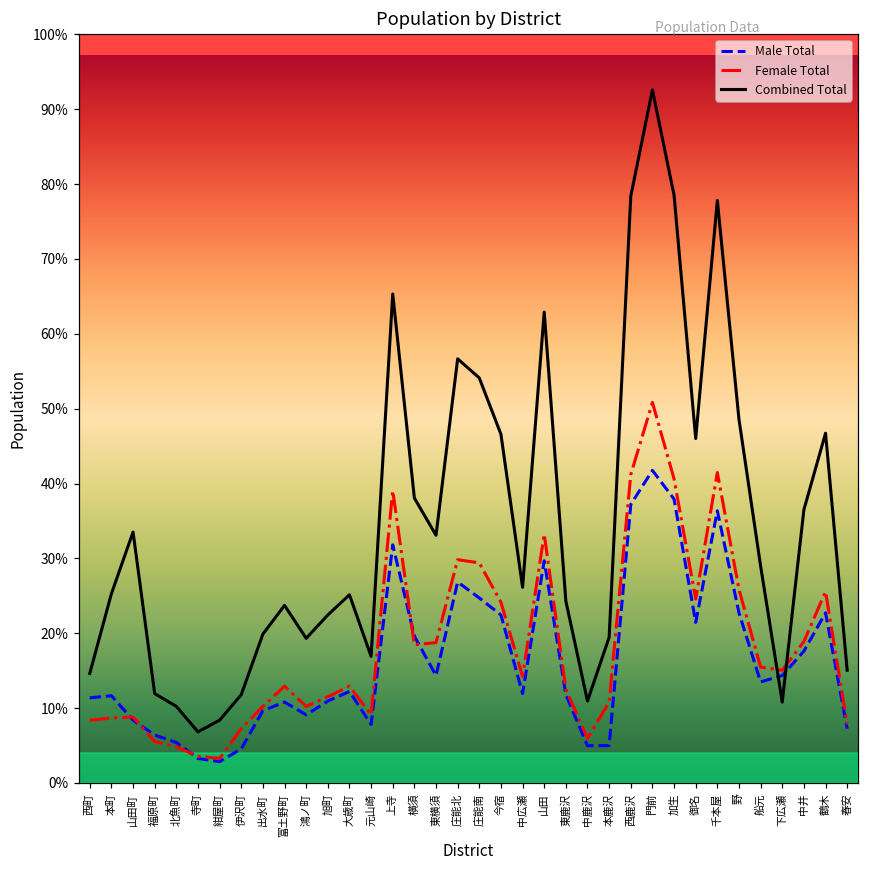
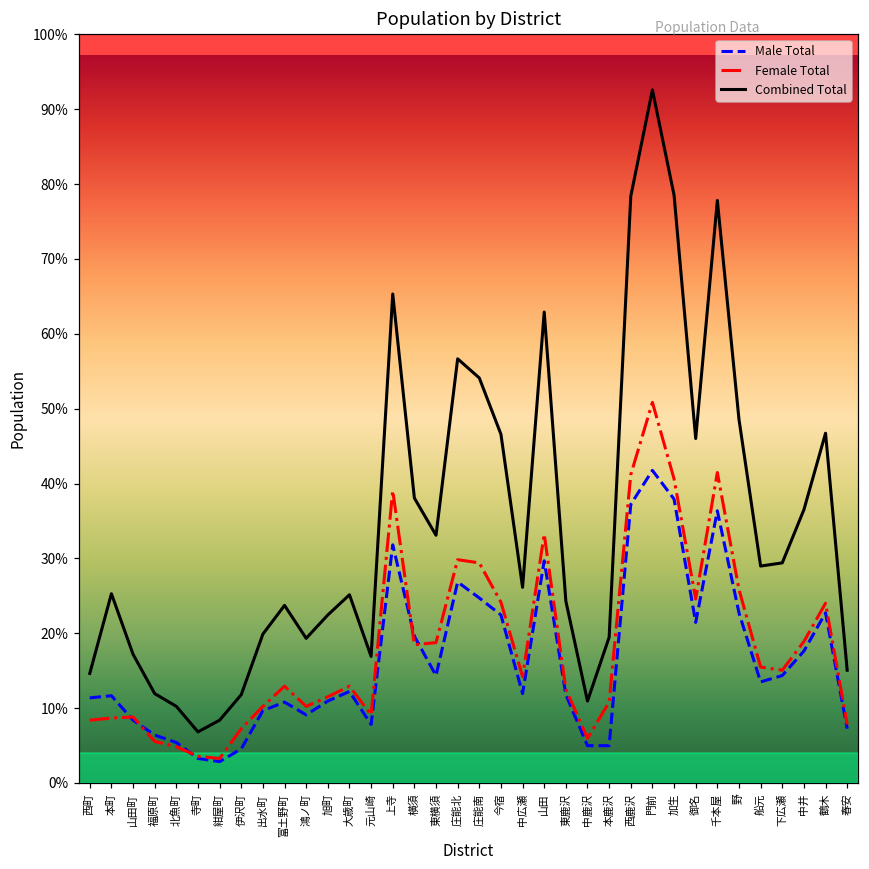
Combined Total, 山田町: 34% -> 17%
Combined Total, 下広瀬: 11% -> 29%
Female Total, 鶴木: 26% -> 24%
